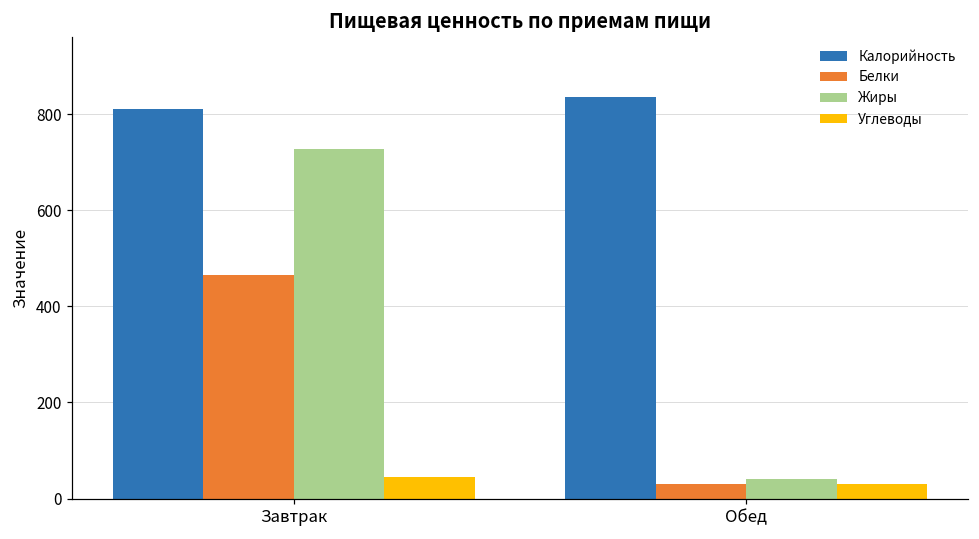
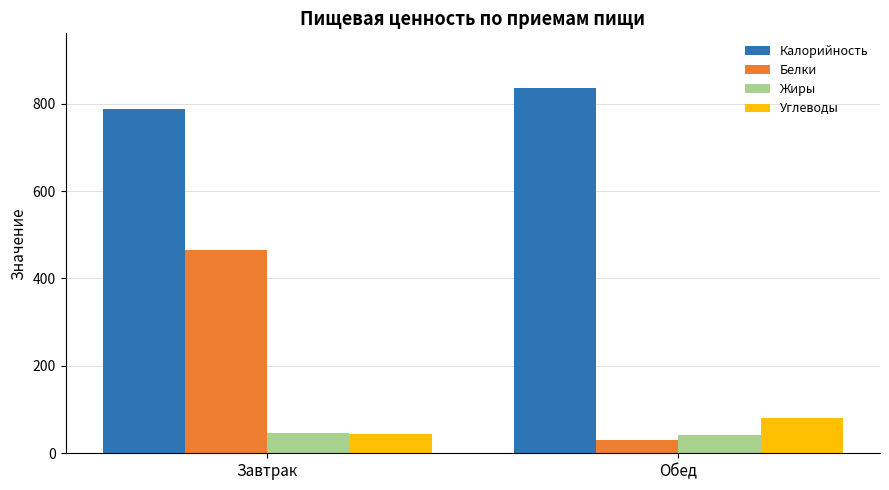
Калорийность, Завтрак: 810 -> 790
Жиры, Завтрак: 730 -> 50
Углеводы, Обед: 30 -> 80
